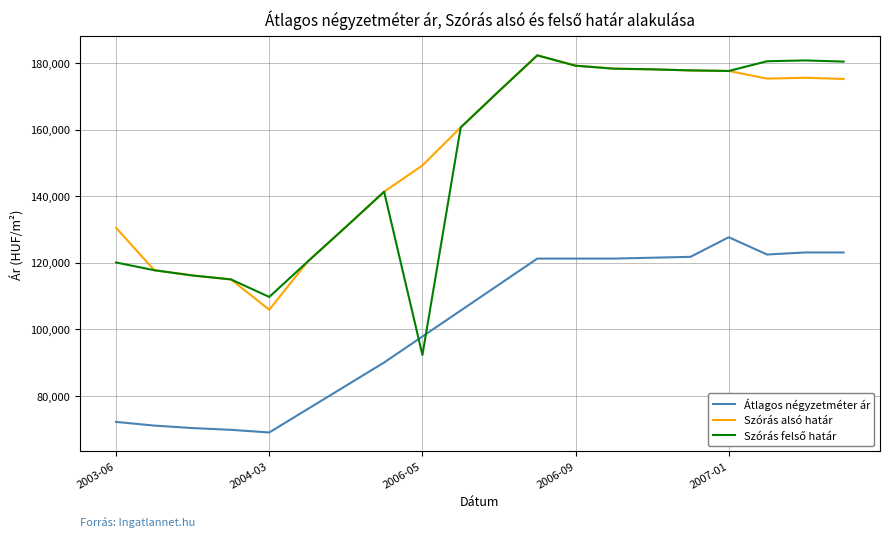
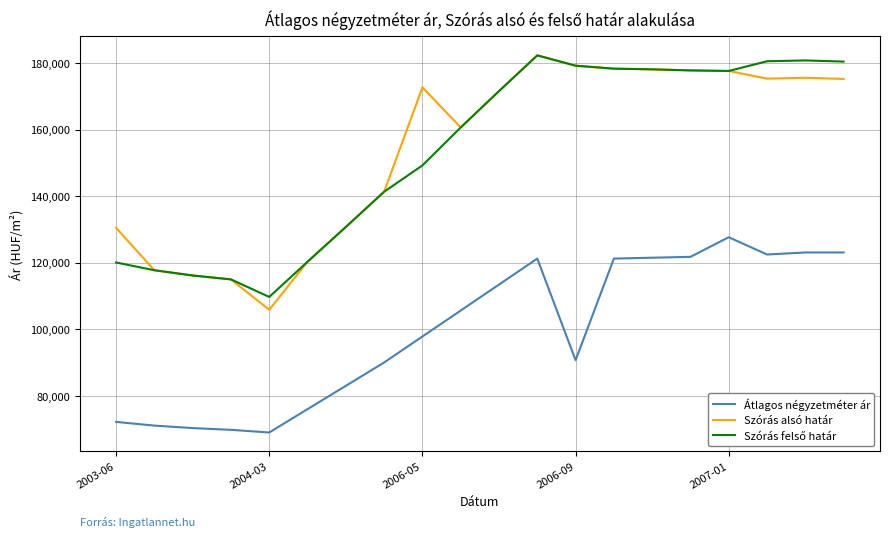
Szórás alsó határ, 2006-05: 149,000 -> 173,000
Szórás felső határ, 2006-05: 92,000 -> 149,000
Átlagos négyzetméter ár, 2006-09: 121,000 -> 91,000
